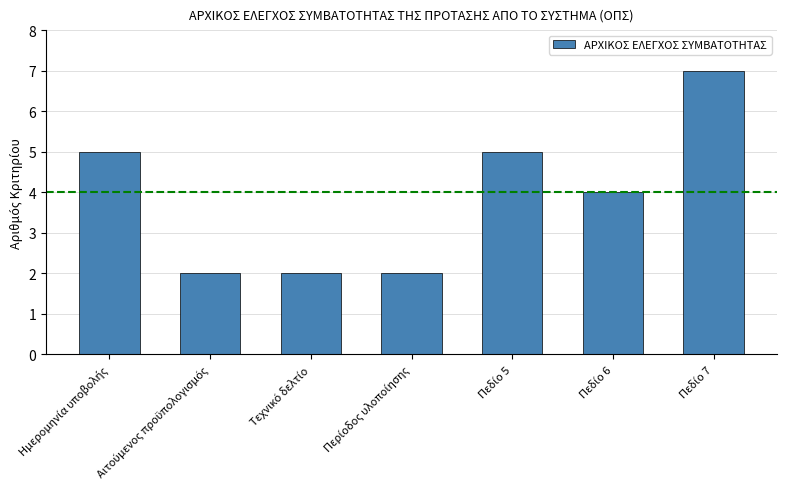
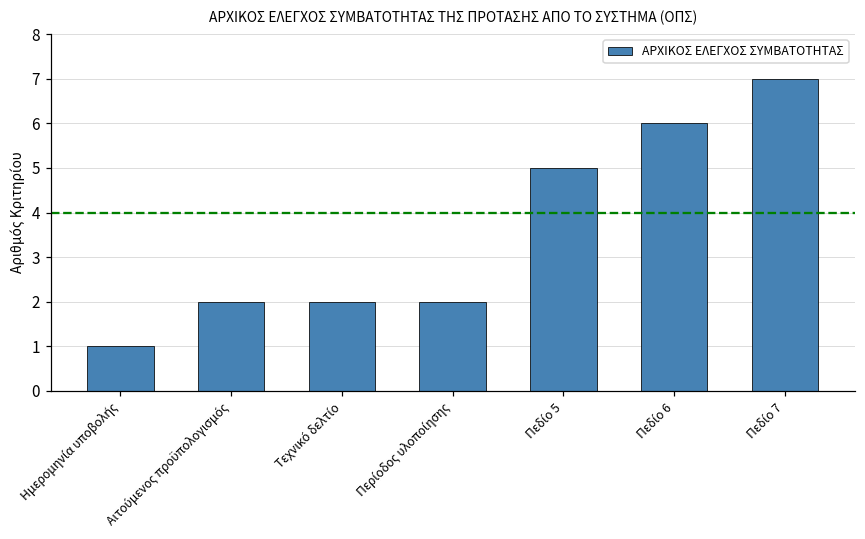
Ημερομηνία υποβολής: 5 -> 1
Πεδίο 6: 4 -> 6
